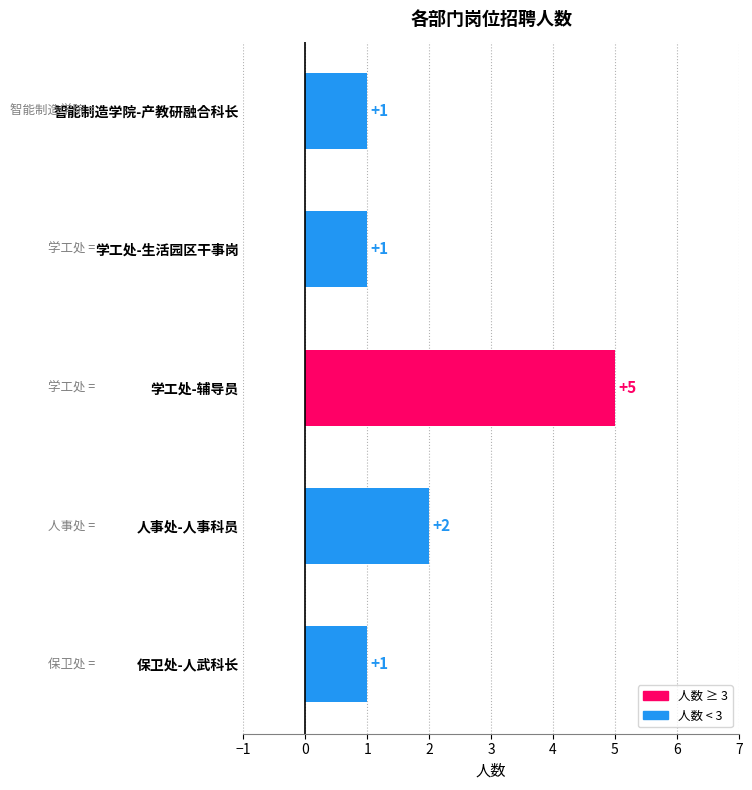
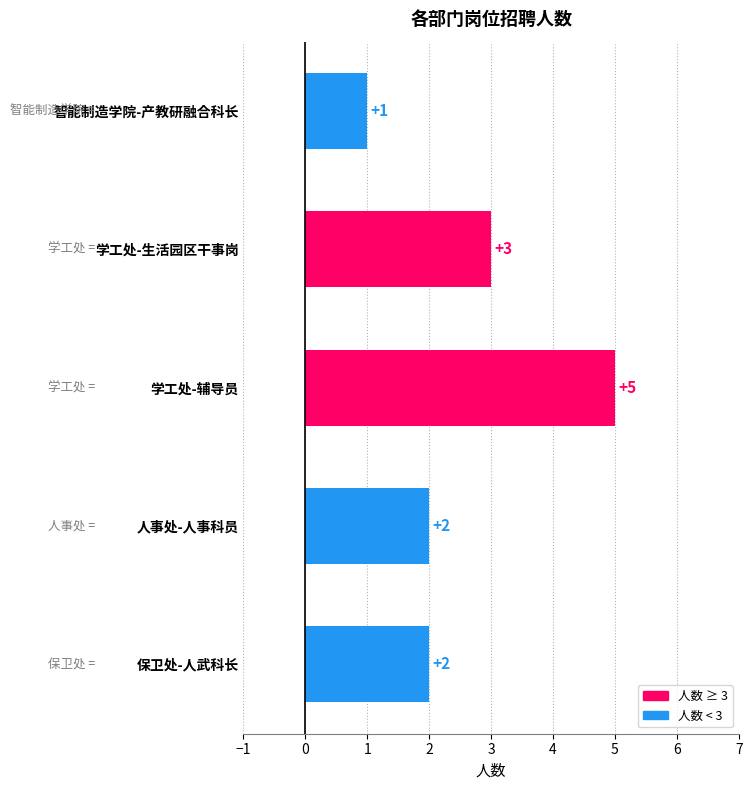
学工处-生活园区干事岗: +1 -> +3
保卫处-人武科长: +1 -> +2
